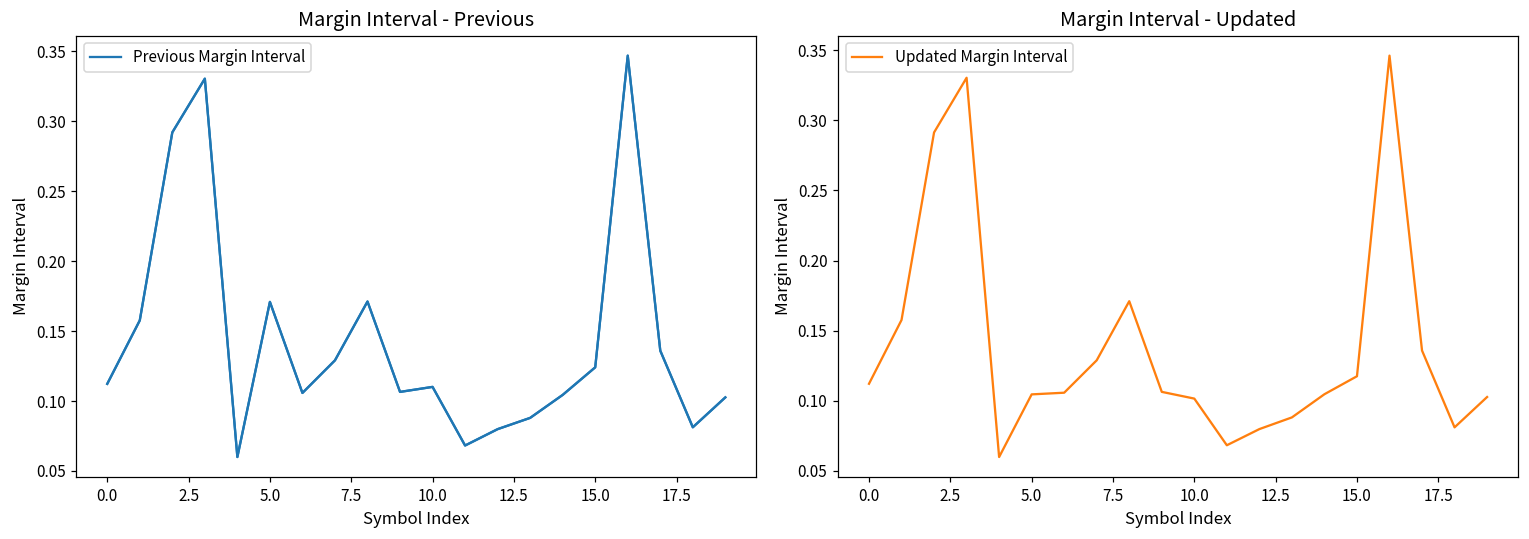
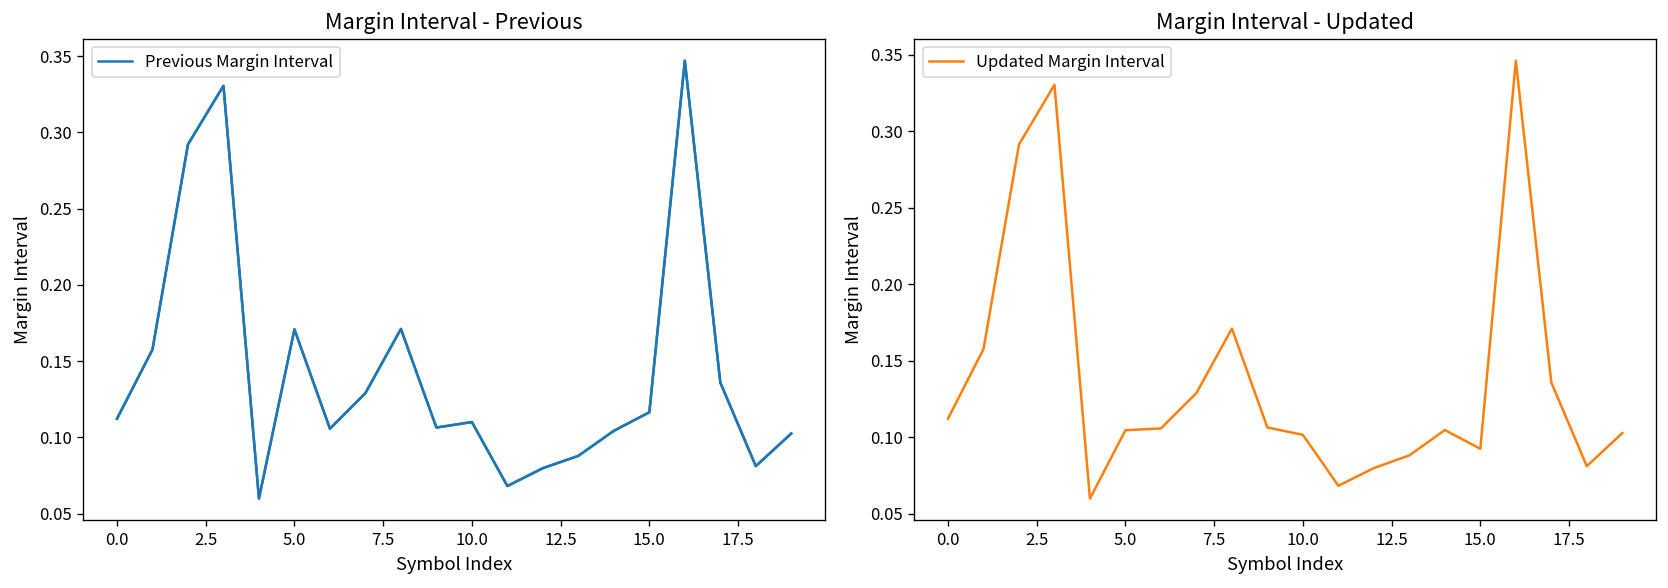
Margin Interval - Previous, 15.0: 0.124 -> 0.117
Margin Interval - Updated, 15.0: 0.117 -> 0.092
